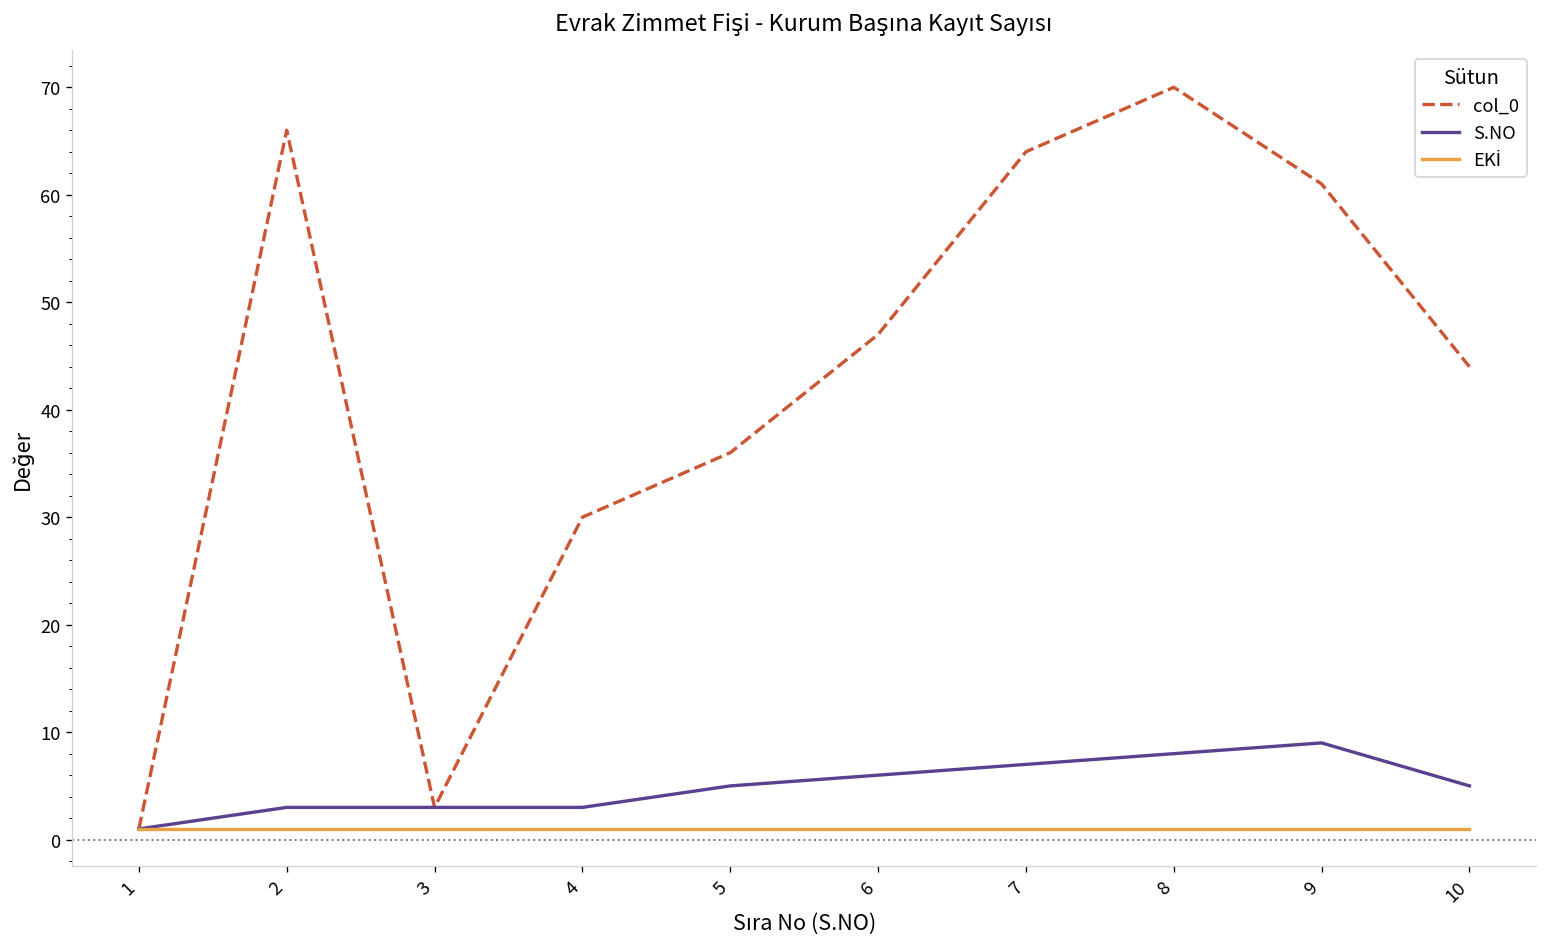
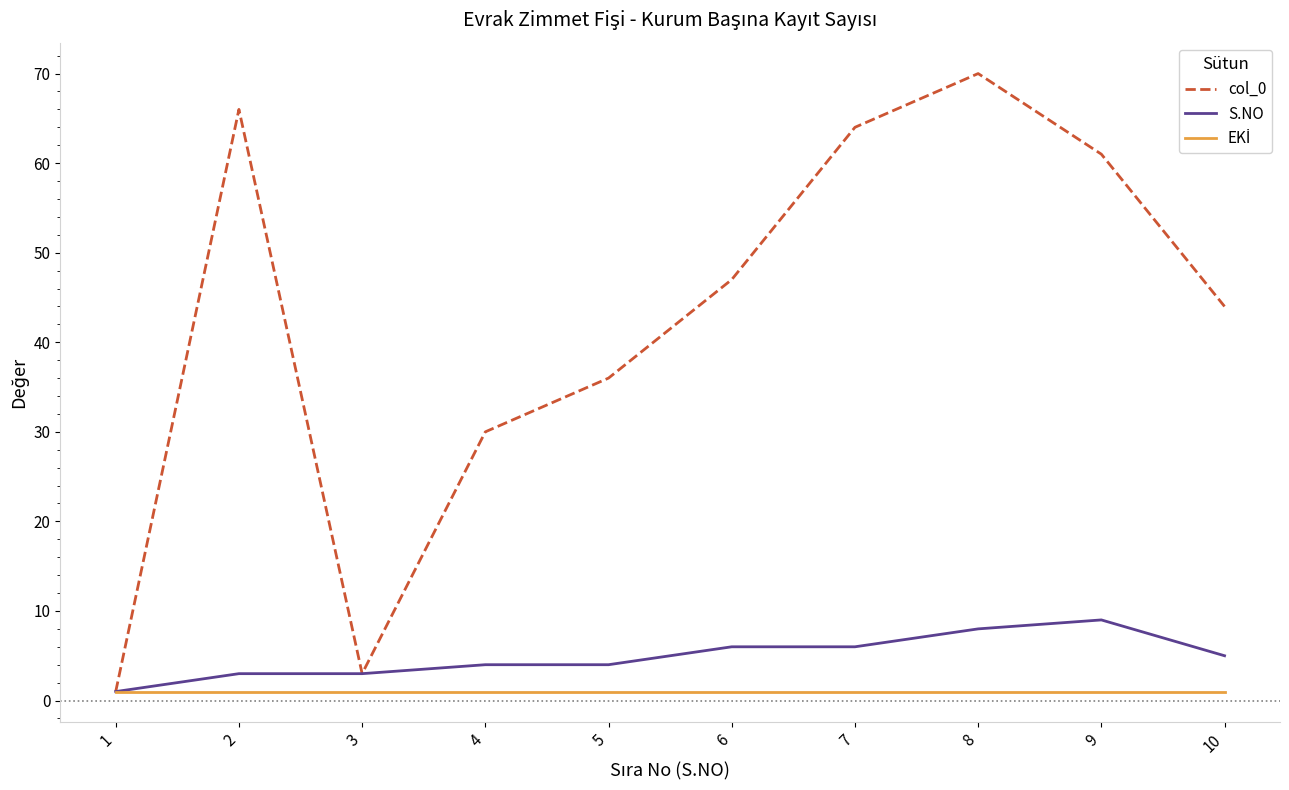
S.NO, 4: 3 -> 4
S.NO, 5: 5 -> 4
S.NO, 7: 7 -> 6
